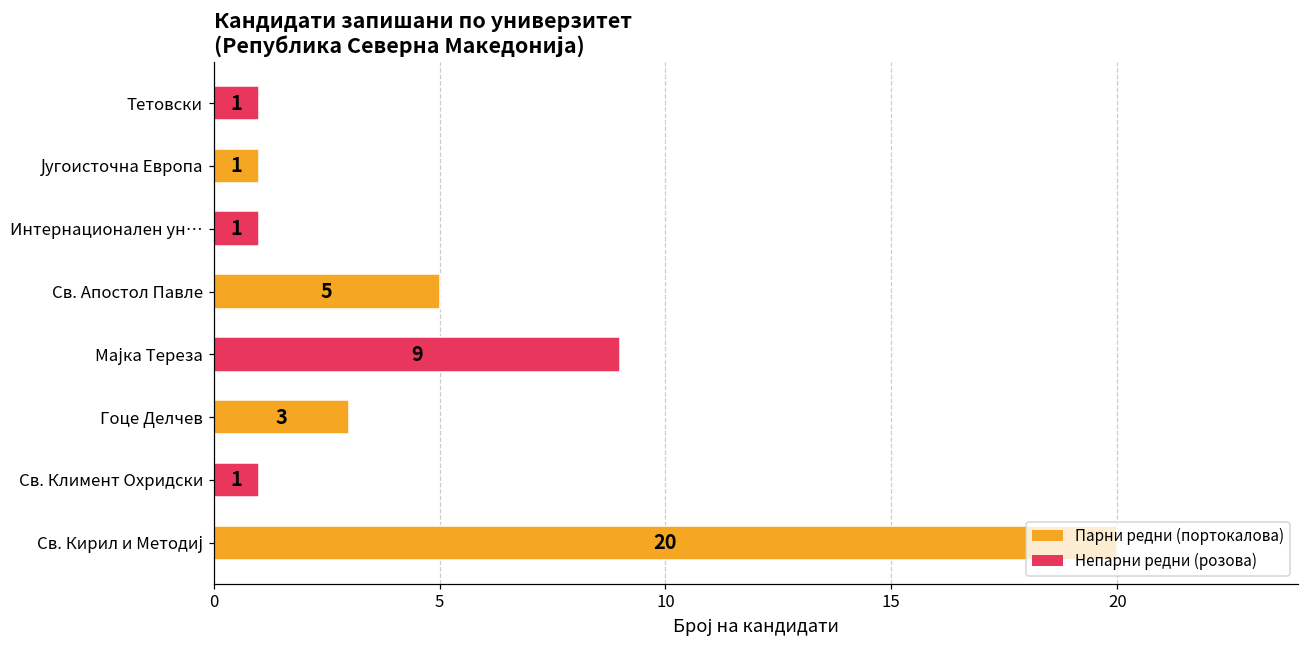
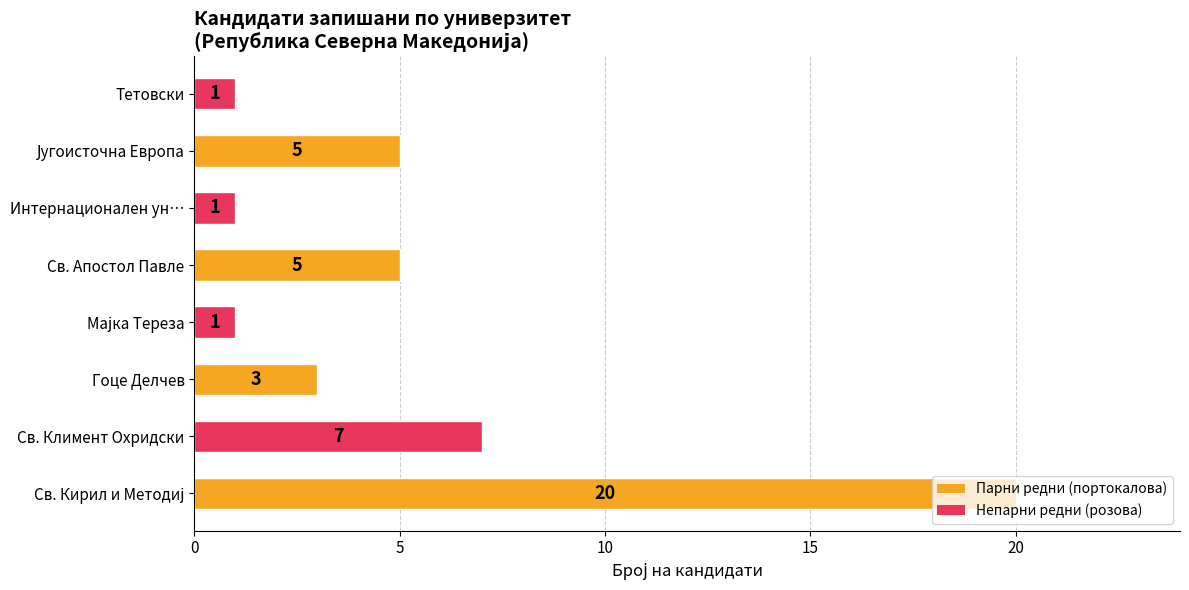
Југоисточна Европа: 1 -> 5
Мајка Тереза: 9 -> 1
Св. Климент Охридски: 1 -> 7
